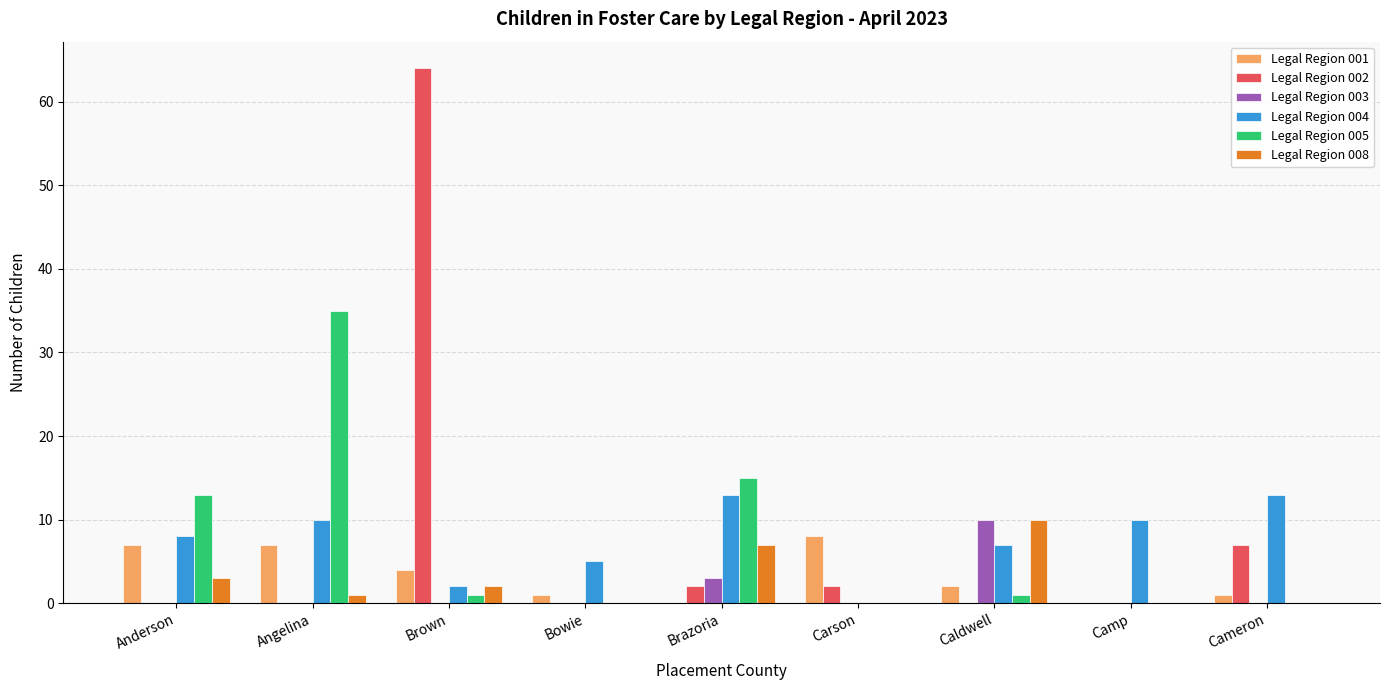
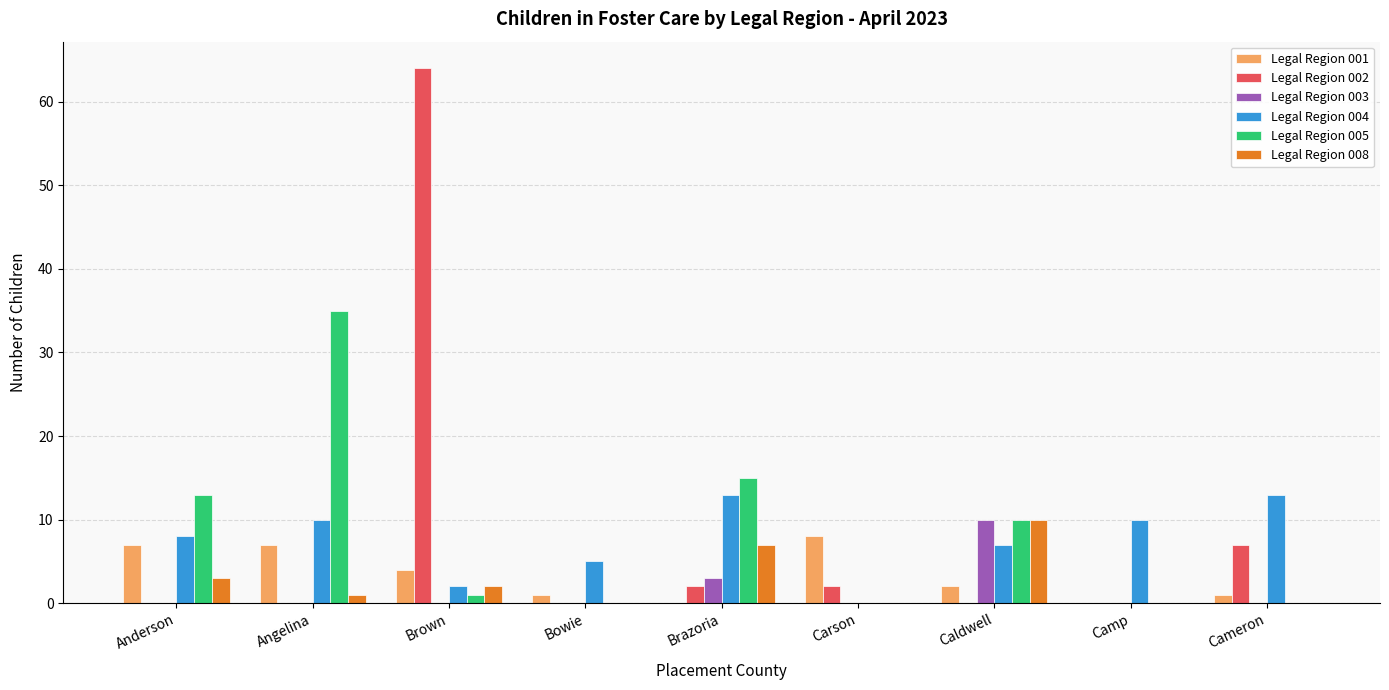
Legal Region 005, Caldwell: 1 -> 10
